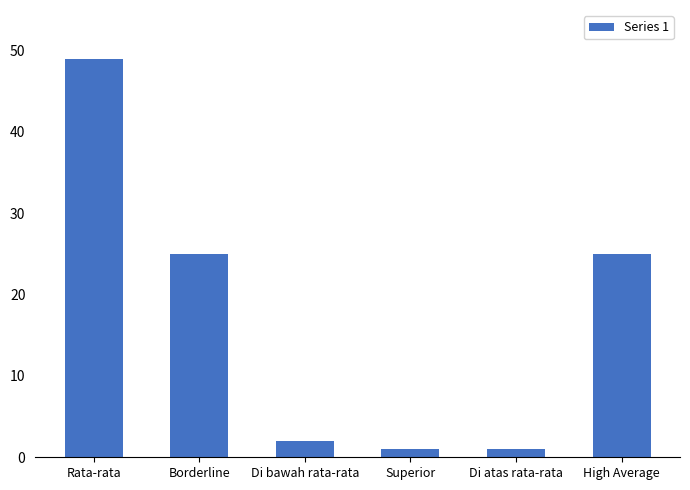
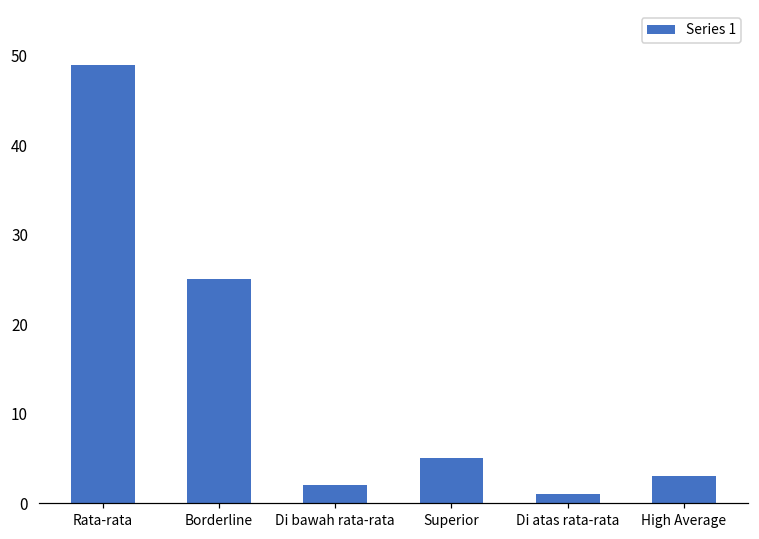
Superior: 1 -> 5
High Average: 25 -> 3
